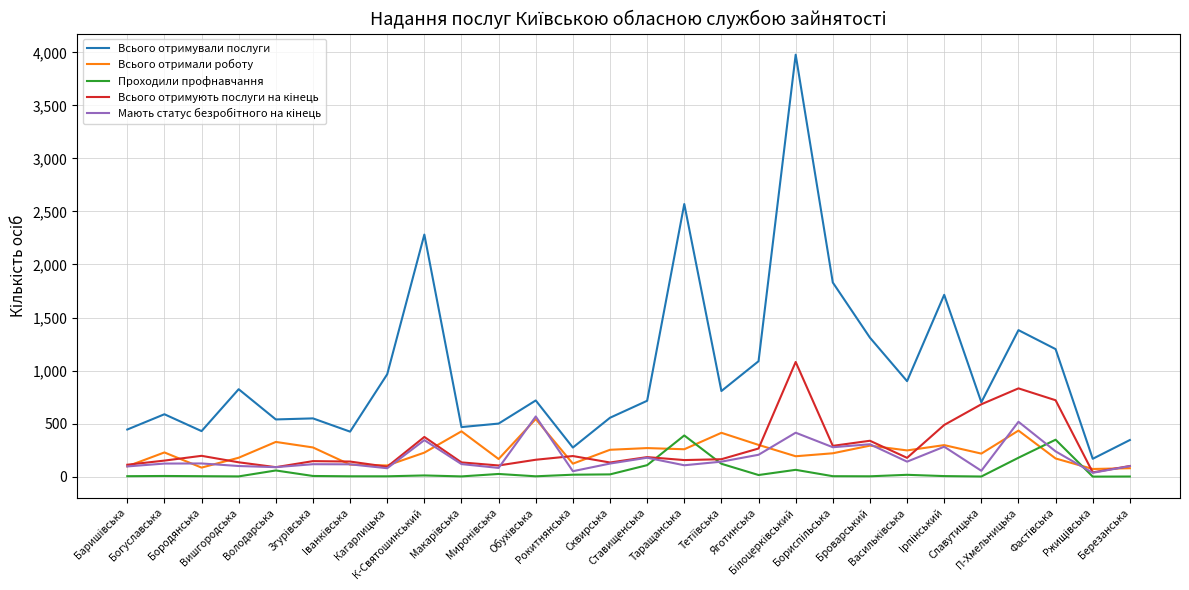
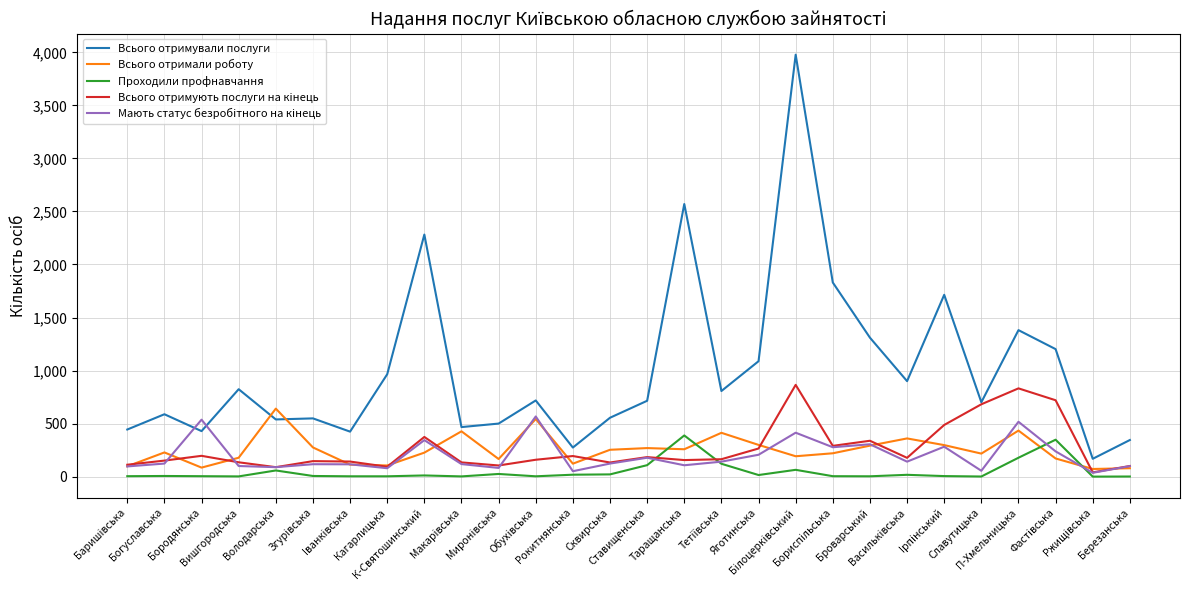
Мають статус безробітного на кінець, Бородянська: 120 -> 540
Всього отримали роботу, Володарська: 330 -> 640
Всього отримують послуги на кінець, Білоцерківський: 1,080 -> 870
Всього отримали роботу, Васильківська: 250 -> 360
